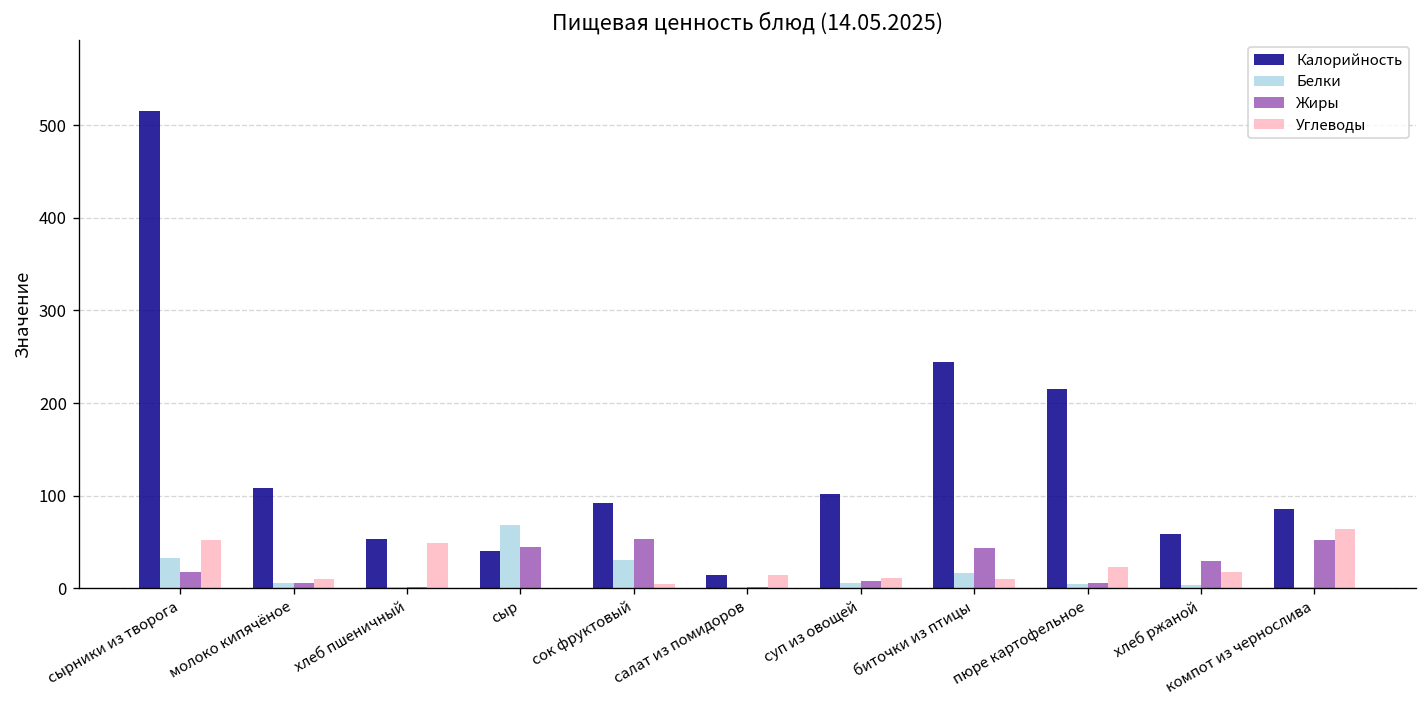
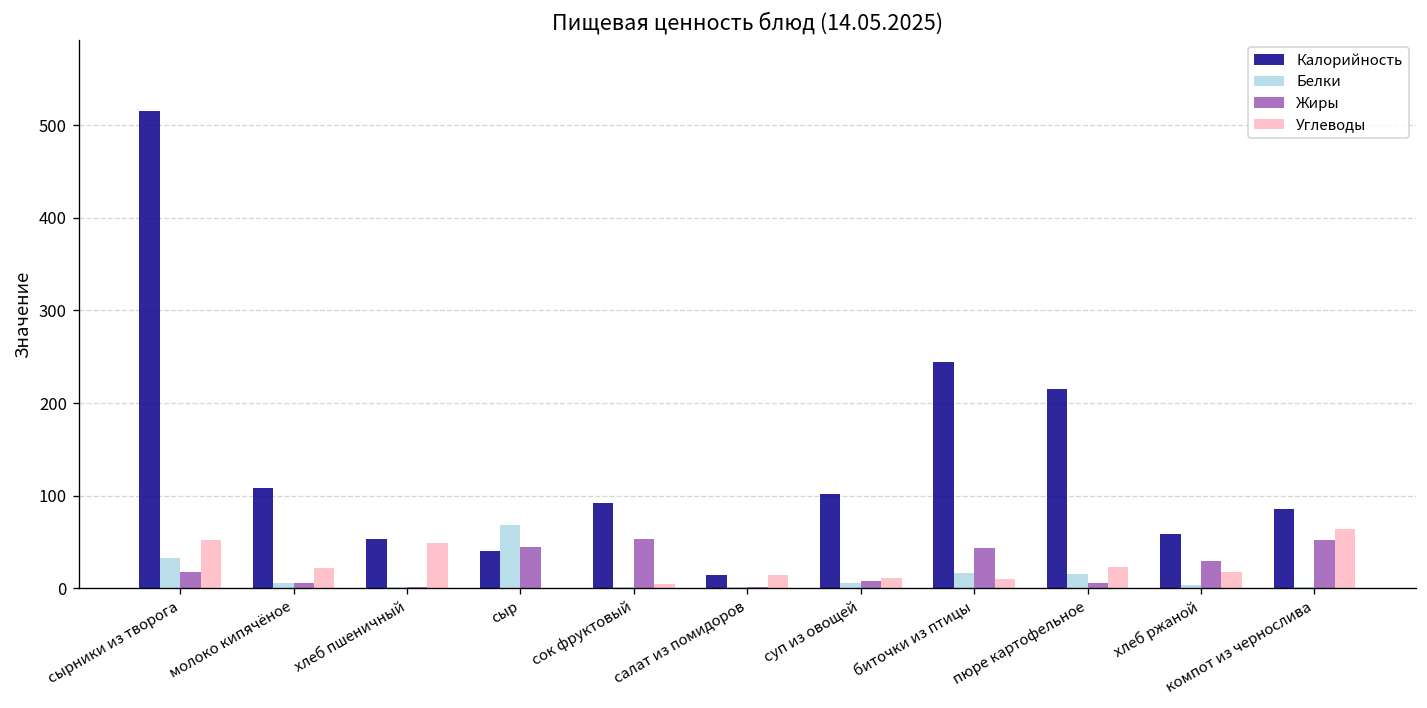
Углеводы, молоко кипячёное: 10 -> 20
Белки, сок фруктовый: 30 -> 0
Белки, пюре картофельное: 0 -> 20
